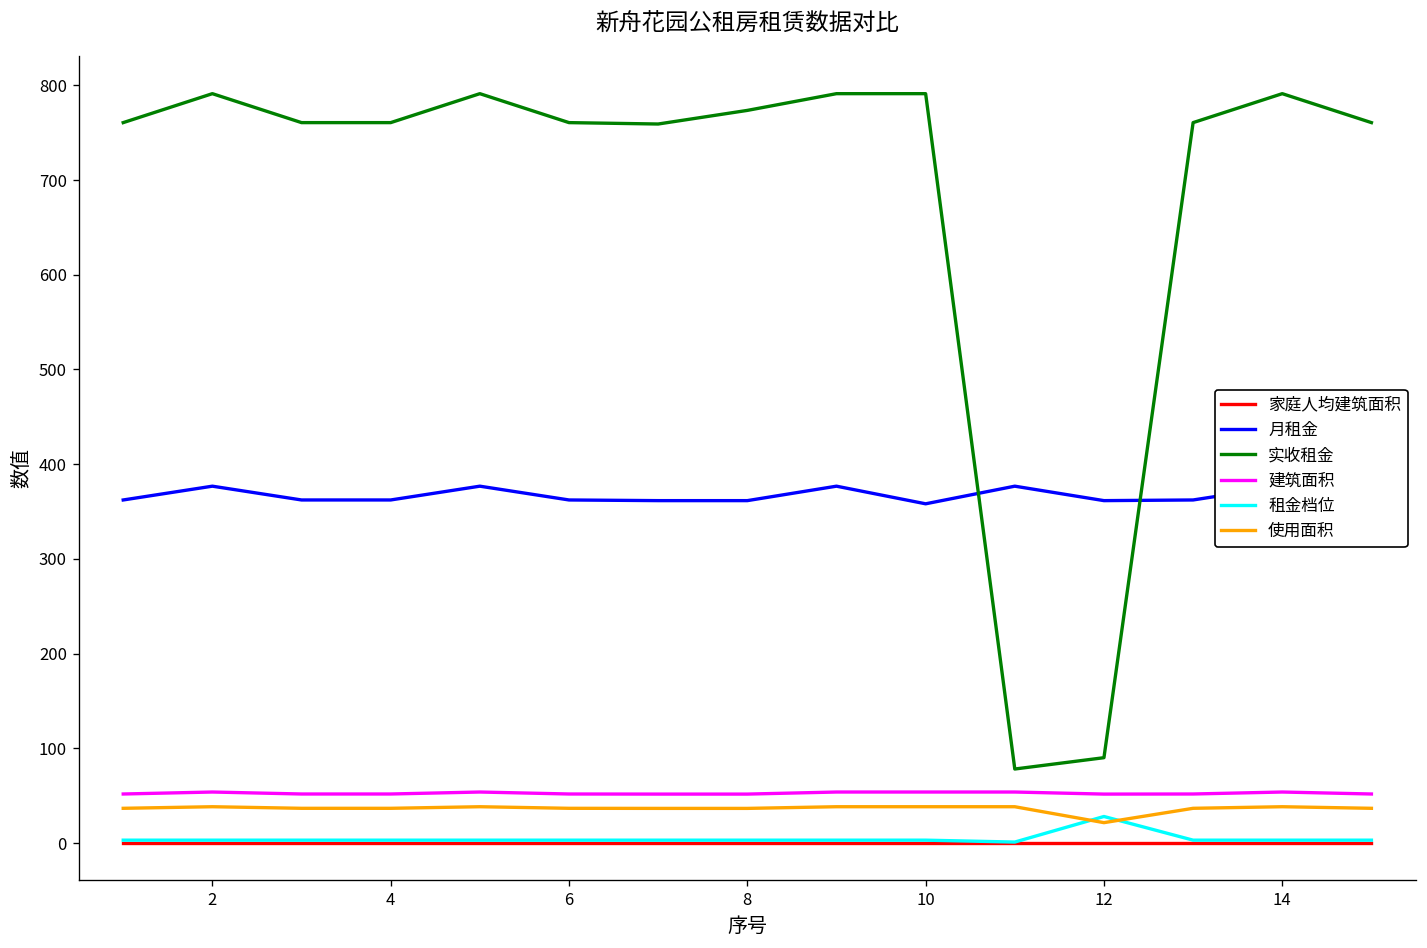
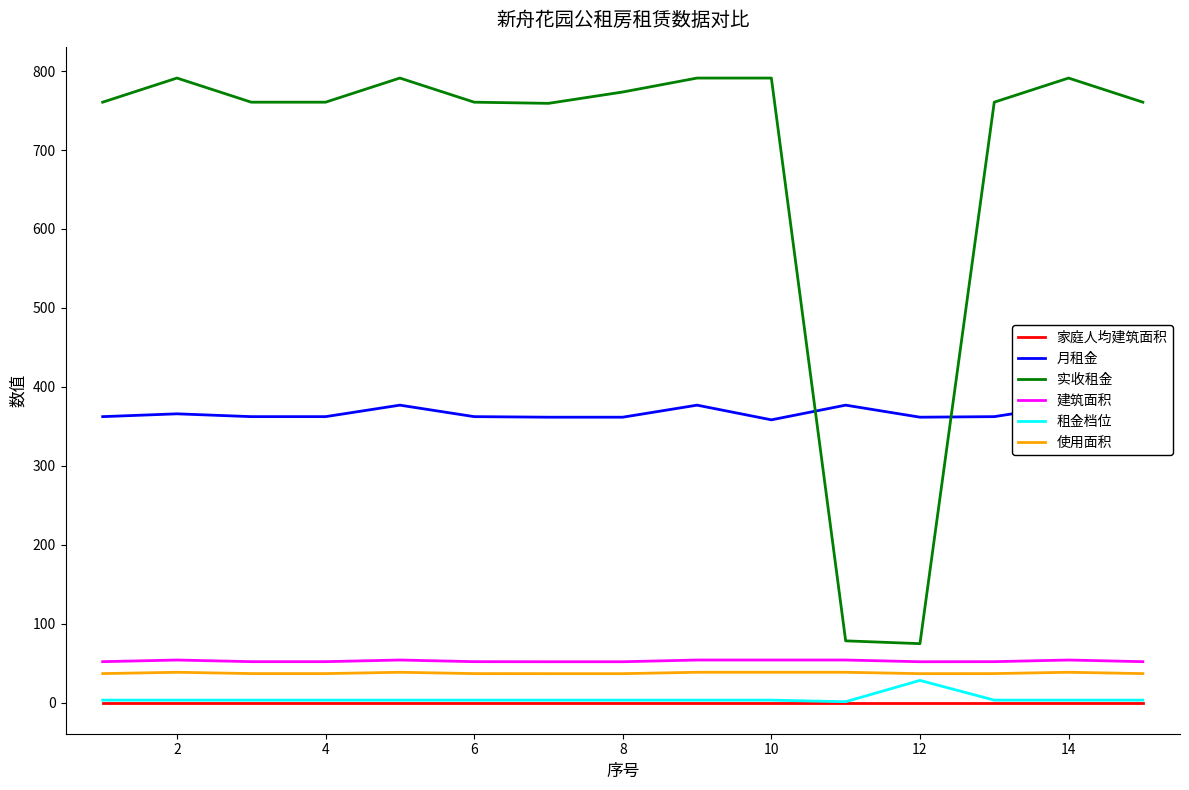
月租金, 2: 380 -> 370
实收租金, 12: 90 -> 70
使用面积, 12: 20 -> 40
